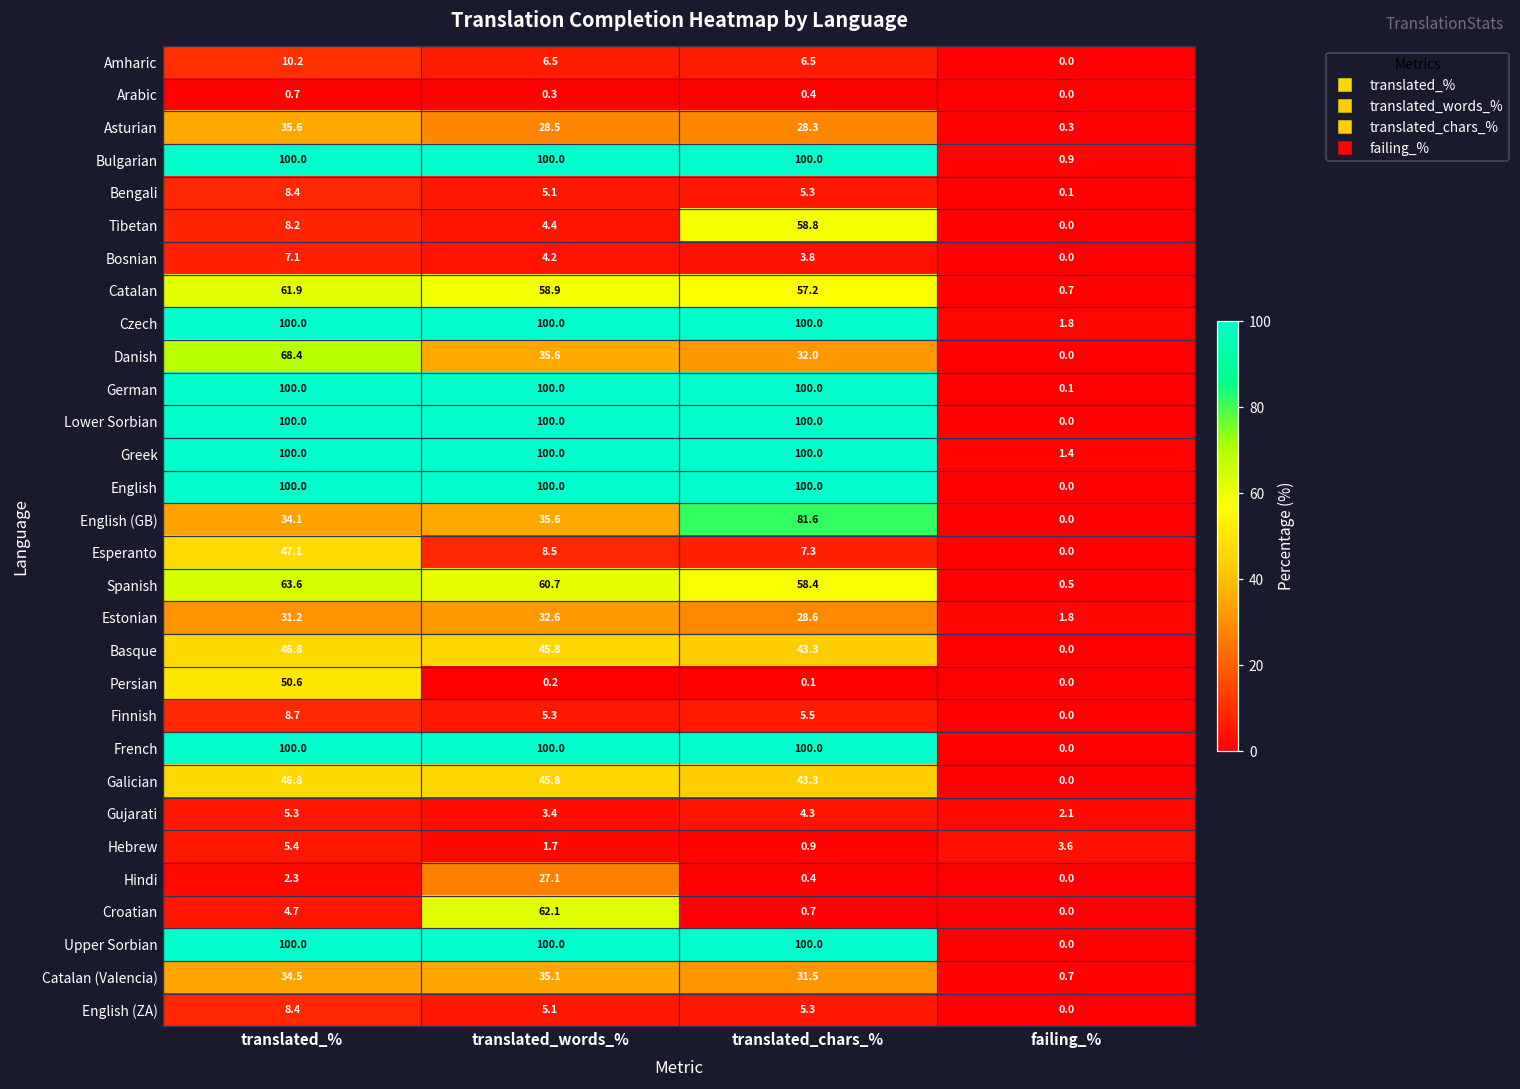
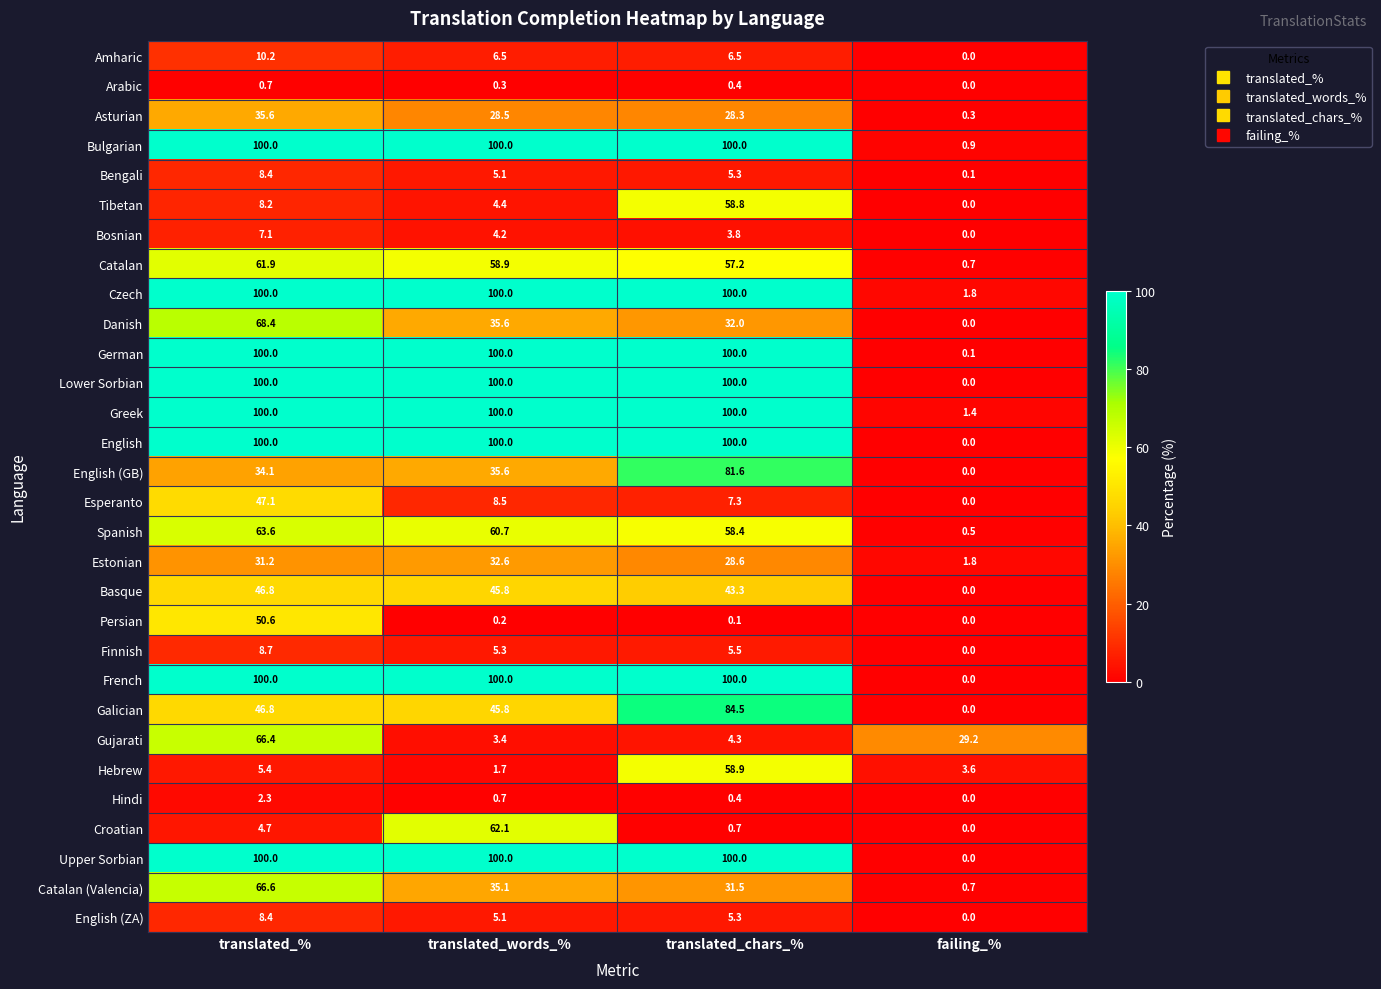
Galician, translated_chars_%: 43.3 -> 84.5
Gujarati, translated_%: 5.3 -> 66.4
Gujarati, failing_%: 2.1 -> 29.2
Hebrew, translated_chars_%: 0.9 -> 58.9
Hindi, translated_words_%: 27.1 -> 0.7
Catalan (Valencia), translated_%: 34.5 -> 66.6
